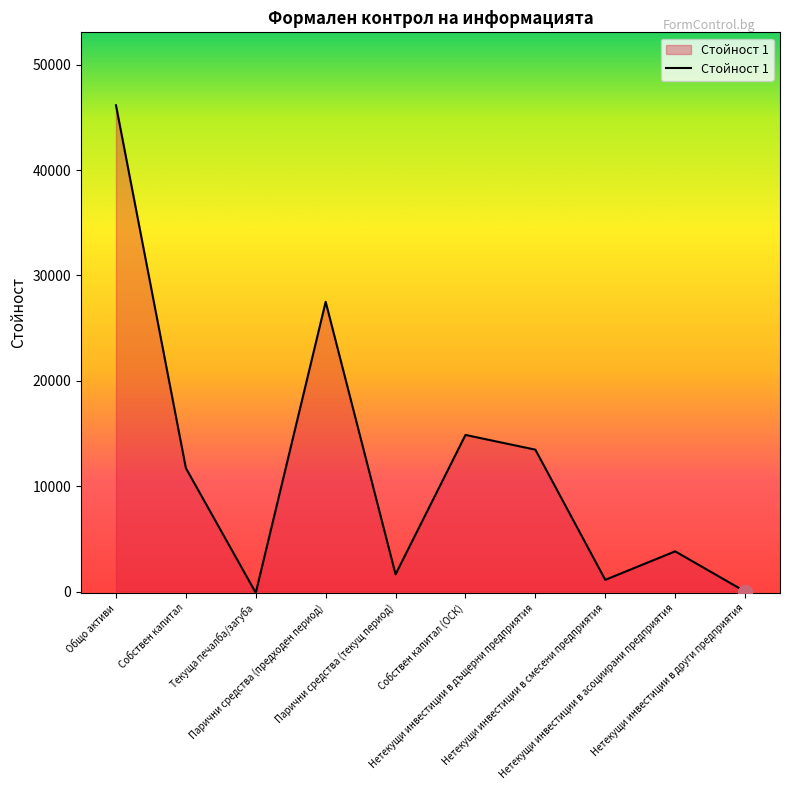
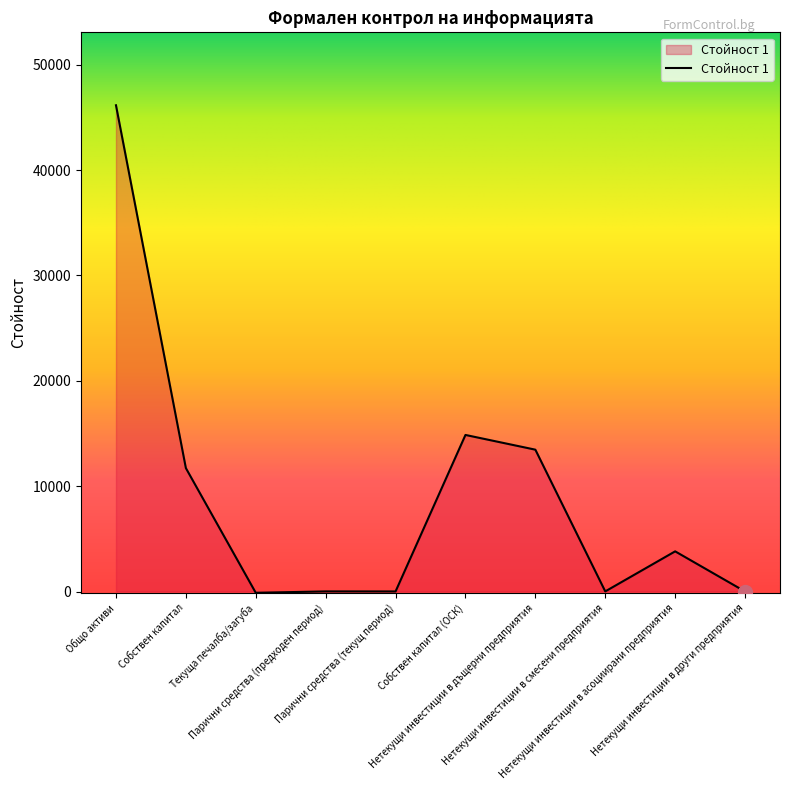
Стойност 1, Парични средства (предходен период): 27500 -> 0
Стойност 1, Парични средства (текущ период): 1600 -> 0
Стойност 1, Нетекущи инвестиции в смесени предприятия: 1100 -> 0
